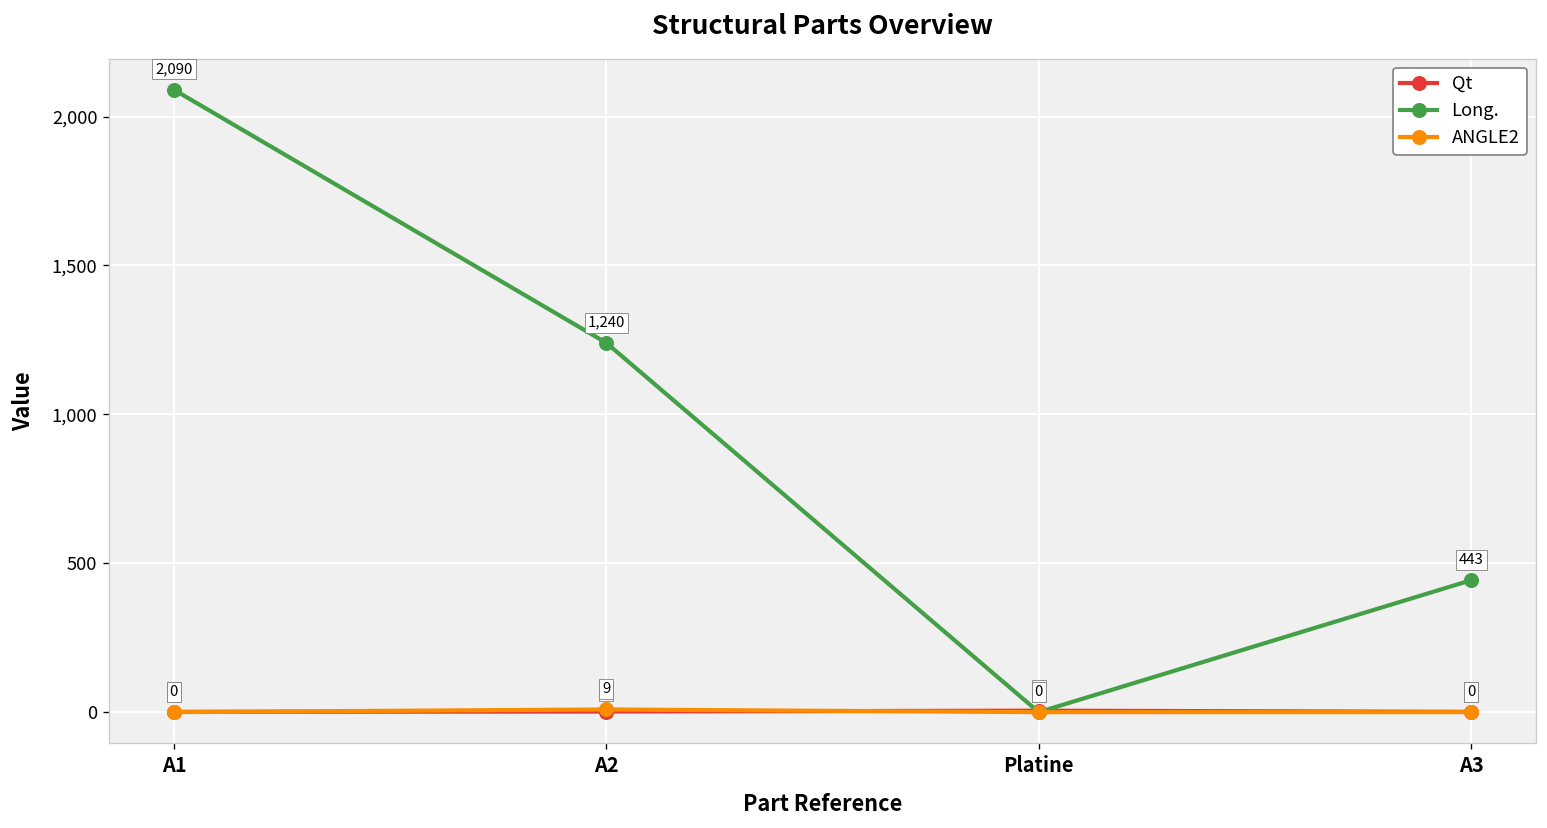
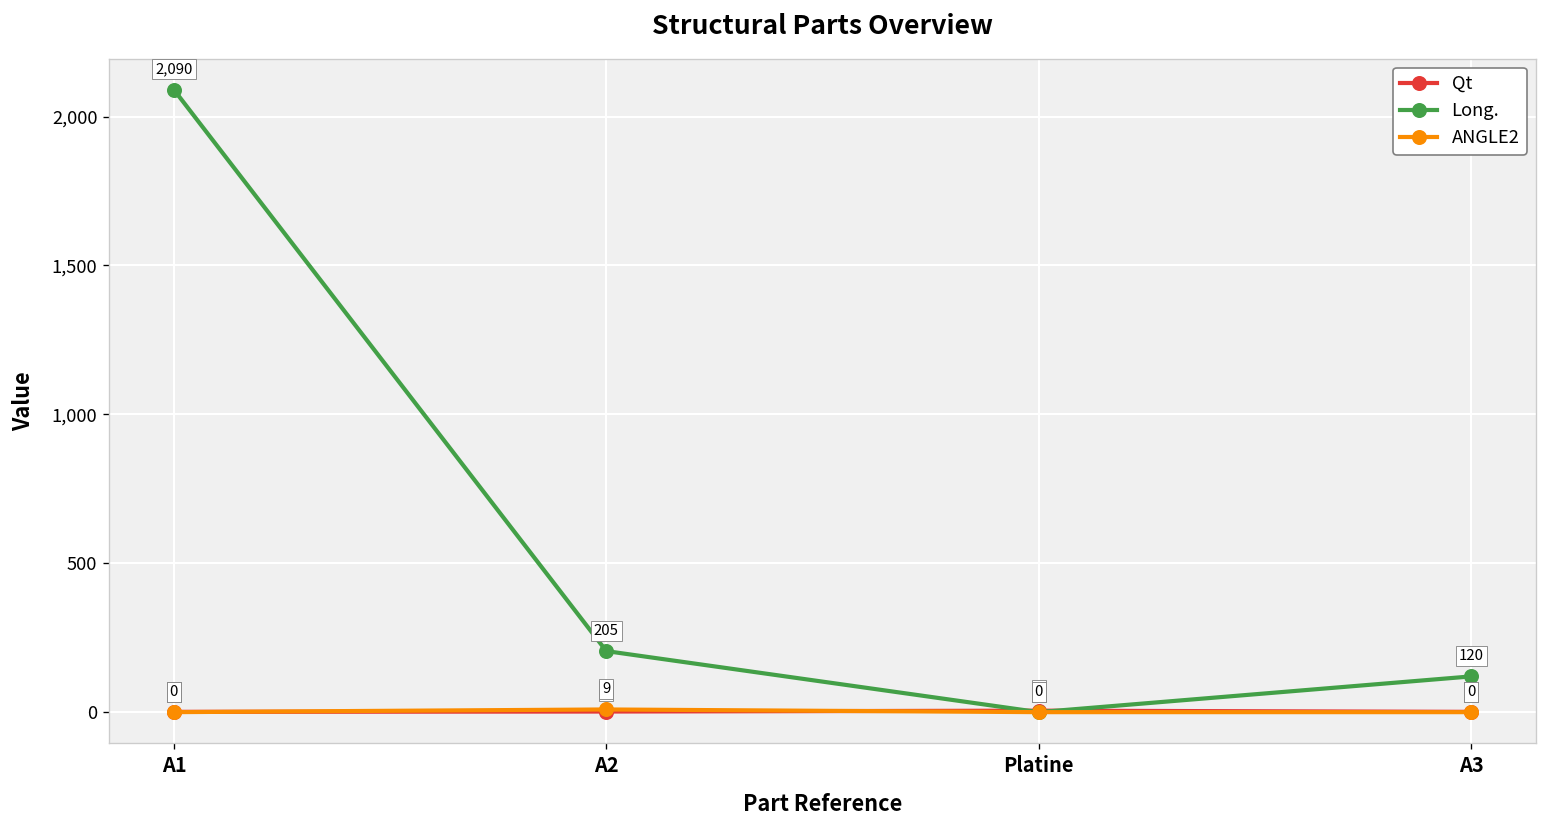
Long., A2: 1,240 -> 205
Long., A3: 443 -> 120
